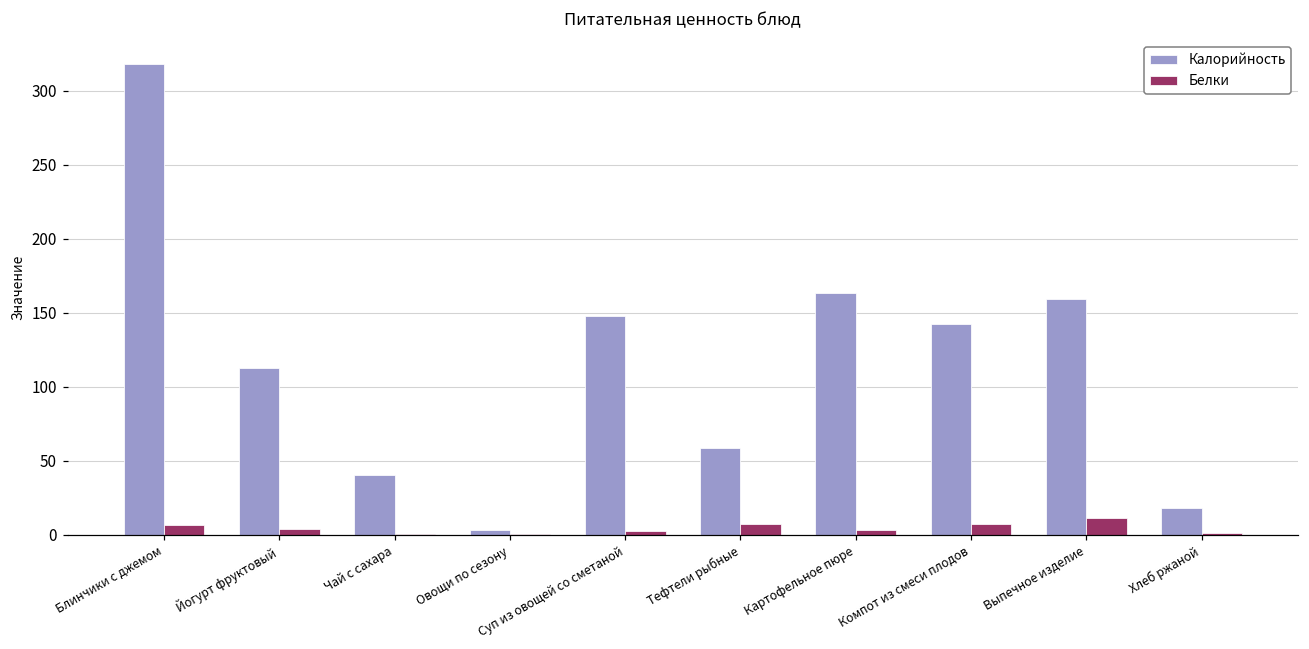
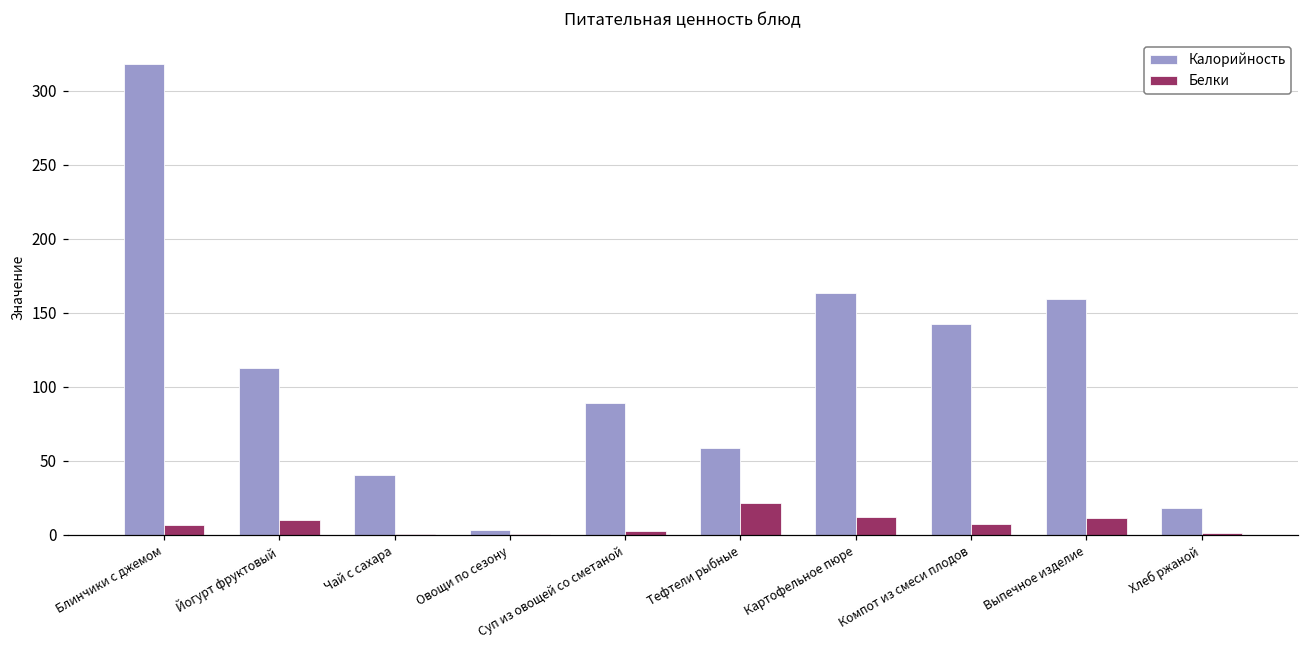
Белки, Йогурт фруктовый: 4 -> 10
Калорийность, Суп из овощей со сметаной: 148 -> 89
Белки, Тефтели рыбные: 7 -> 21
Белки, Картофельное пюре: 3 -> 12
